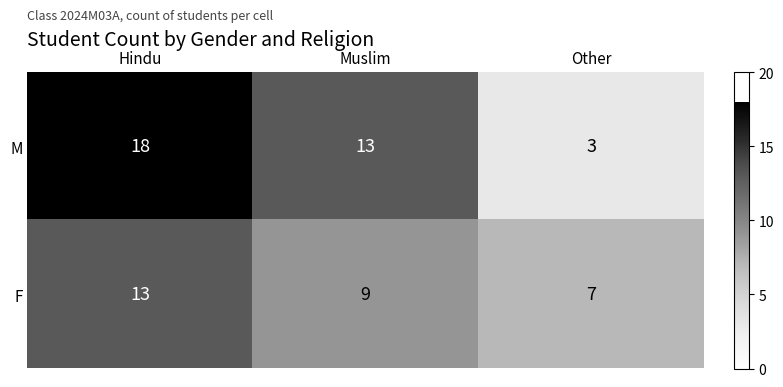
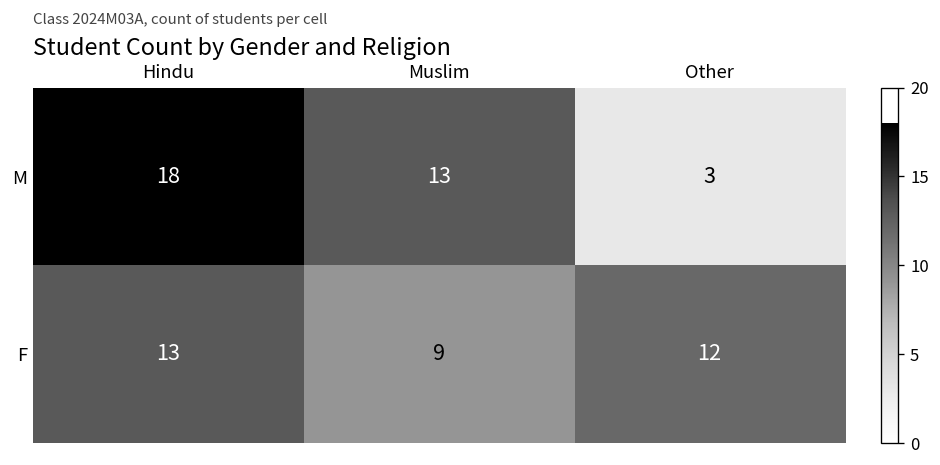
F, Other: 7 -> 12
